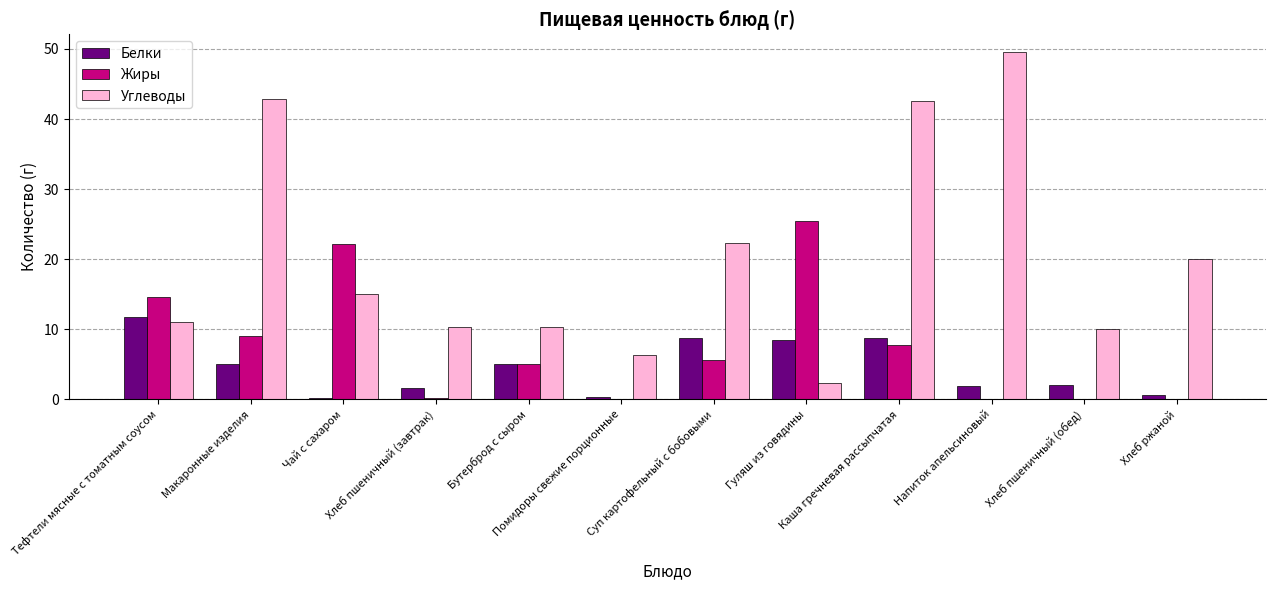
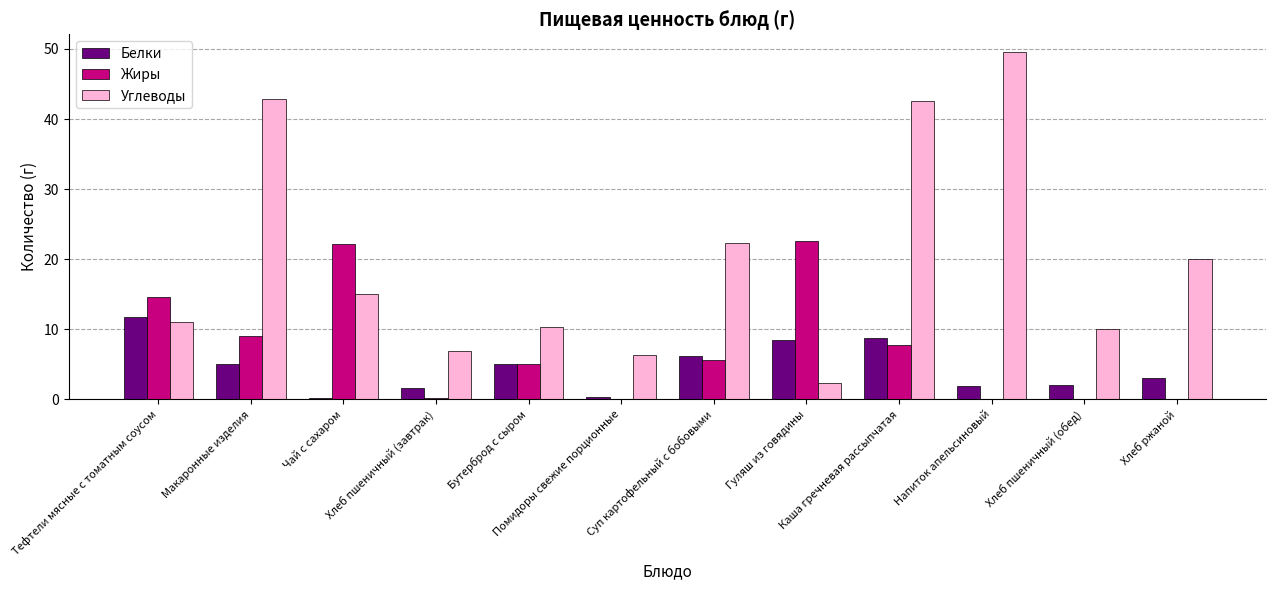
Углеводы, Хлеб пшеничный (завтрак): 10 -> 7
Белки, Суп картофельный с бобовыми: 9 -> 6
Жиры, Гуляш из говядины: 26 -> 23
Белки, Хлеб ржаной: 1 -> 3
